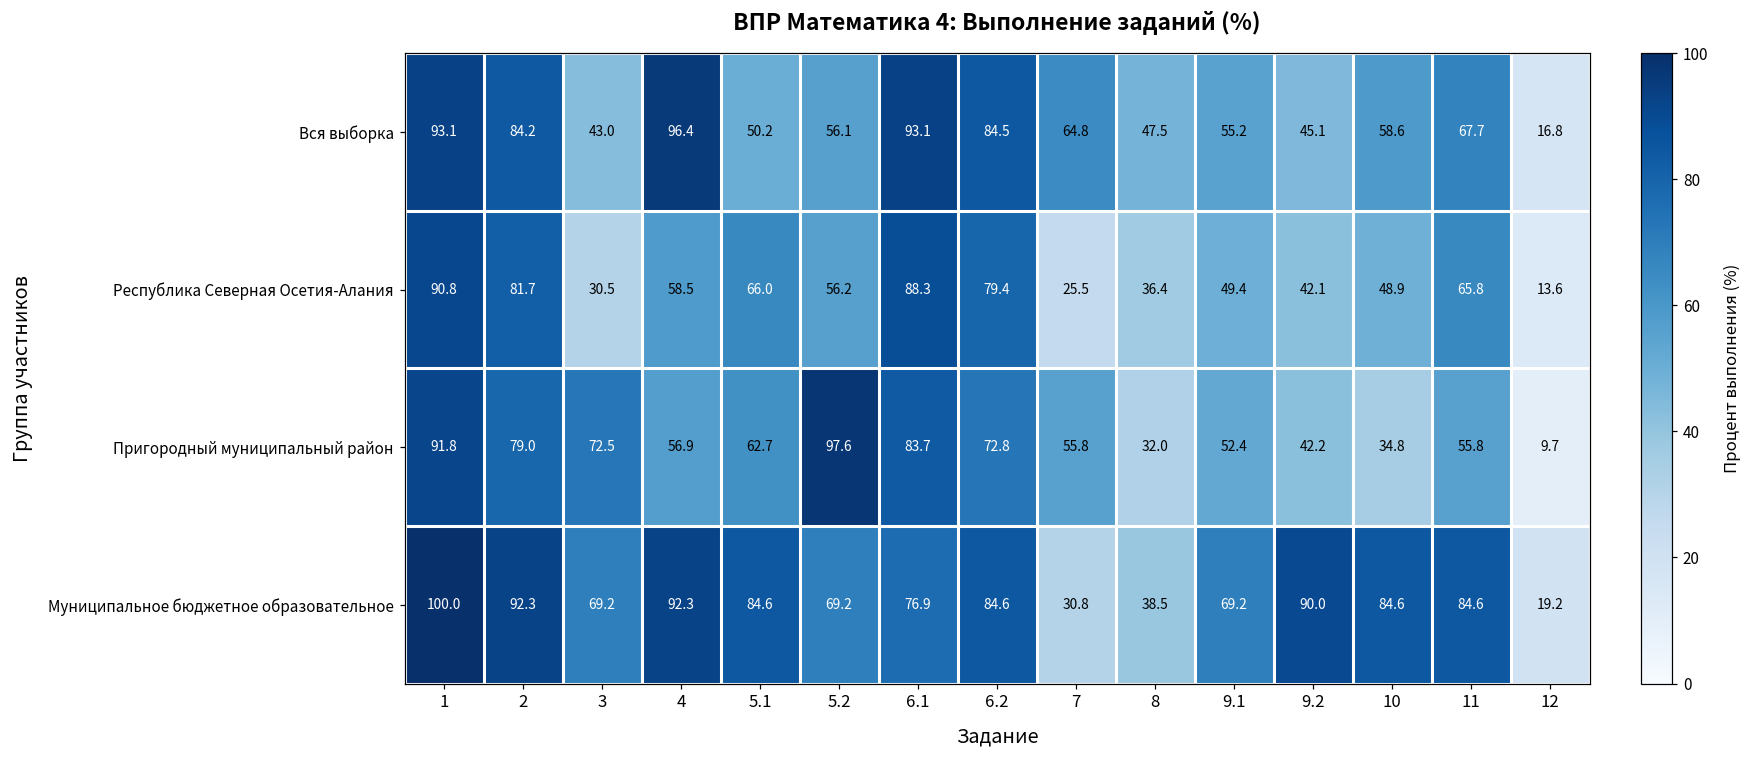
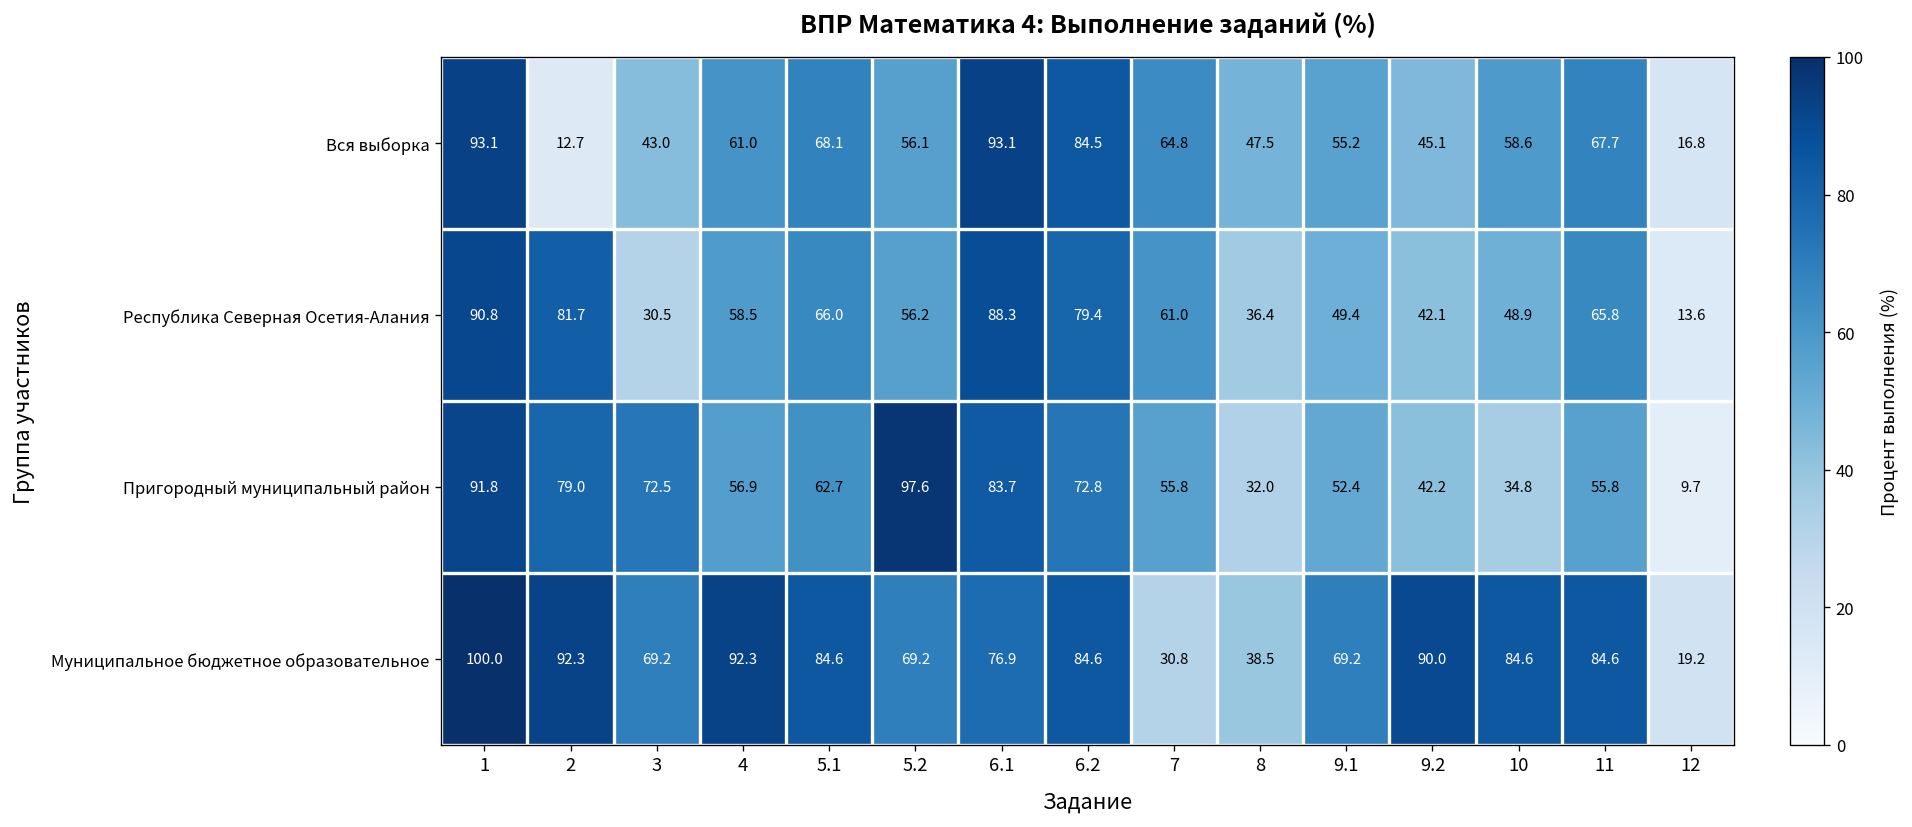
Вся выборка, 2: 84.2 -> 12.7
Вся выборка, 4: 96.4 -> 61.0
Вся выборка, 5.1: 50.2 -> 68.1
Республика Северная Осетия-Алания, 7: 25.5 -> 61.0
